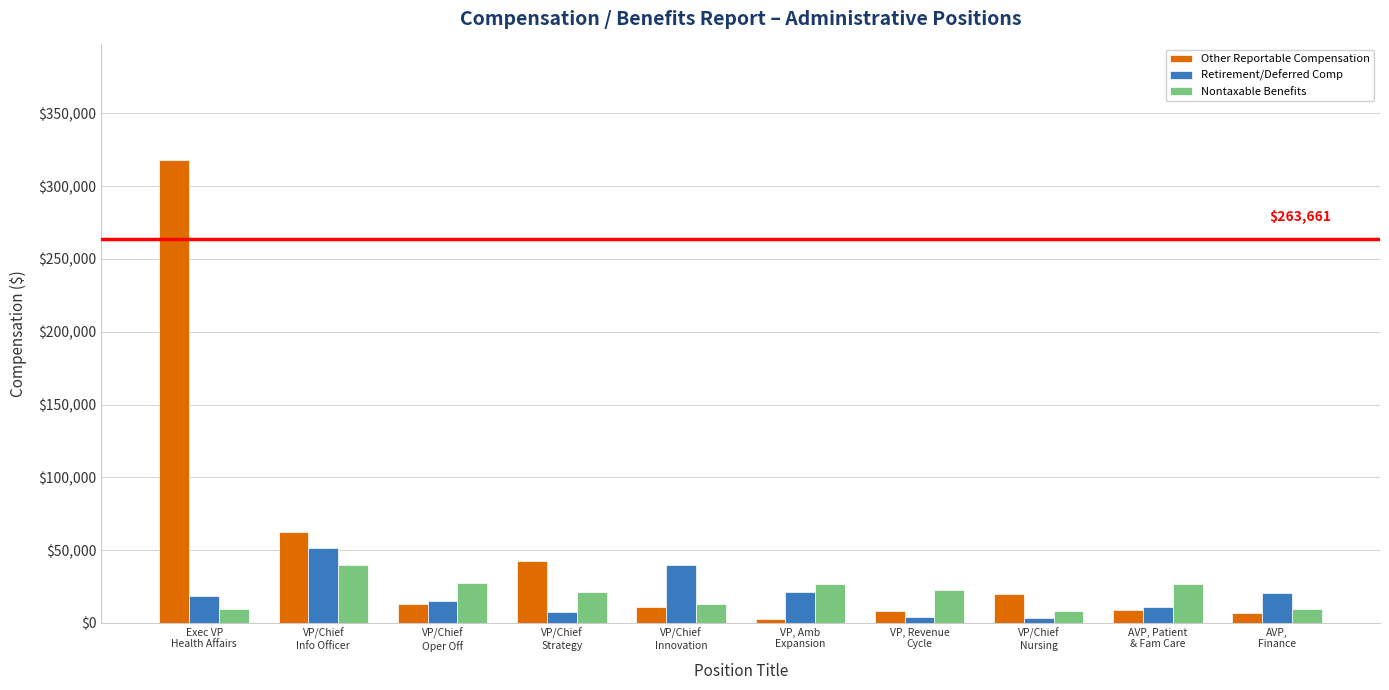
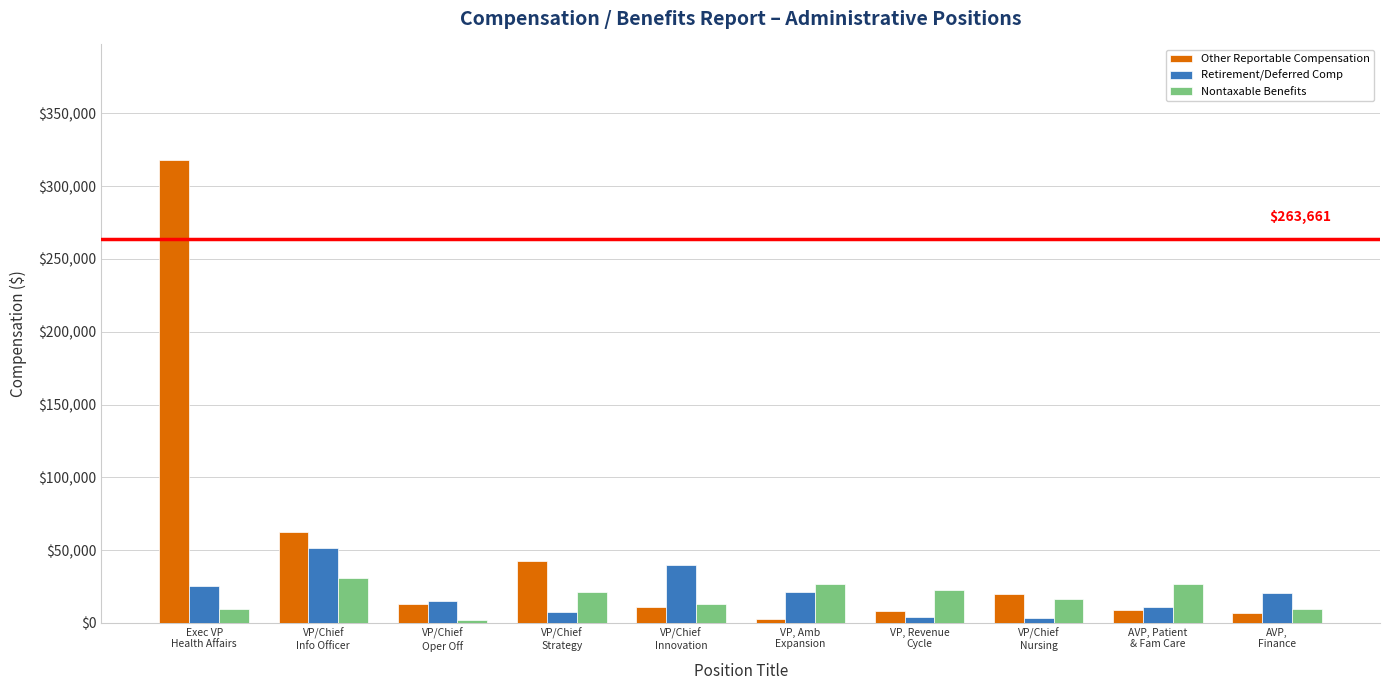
Retirement/Deferred Comp, Exec VP Health Affairs: $19,000 -> $26,000
Nontaxable Benefits, VP/Chief Info Officer: $40,000 -> $31,000
Nontaxable Benefits, VP/Chief Oper Off: $28,000 -> $2,000
Nontaxable Benefits, VP/Chief Nursing: $8,000 -> $17,000
